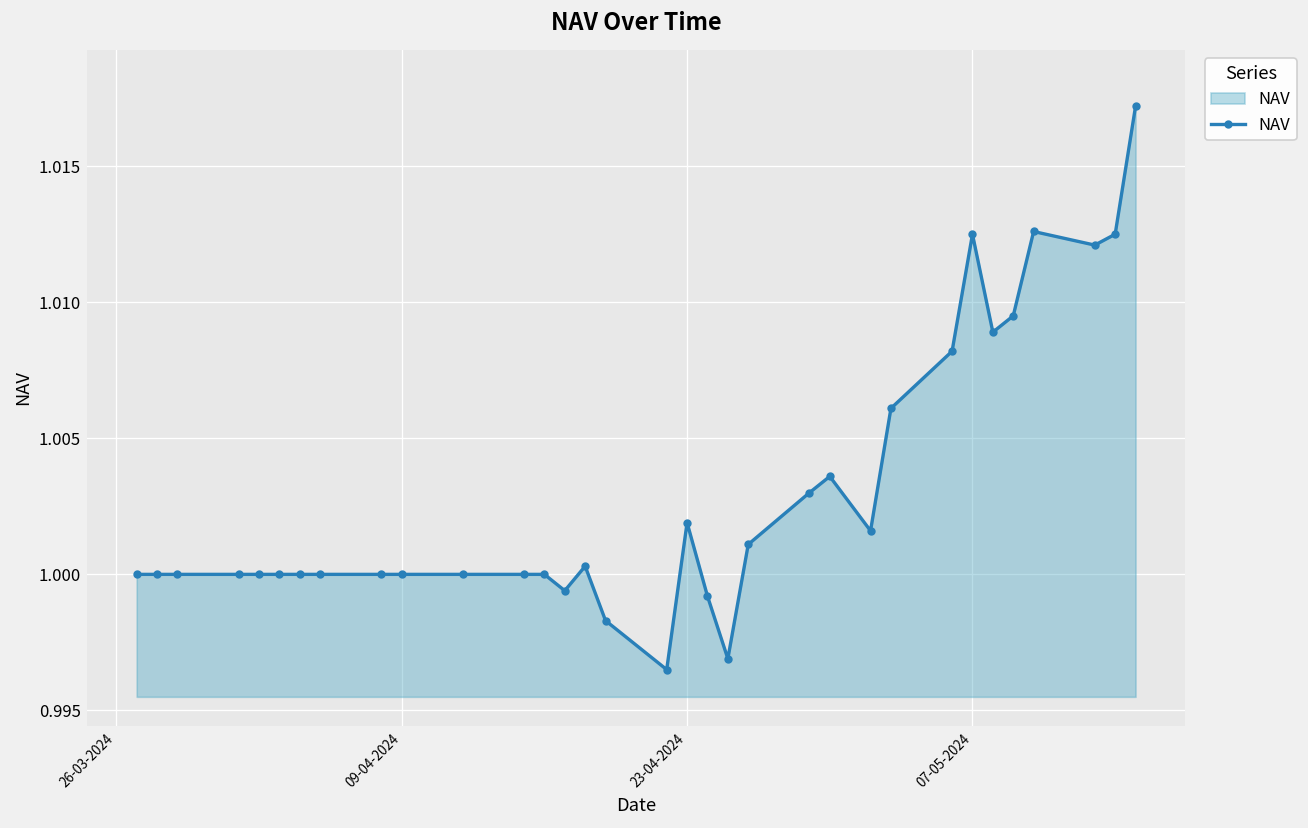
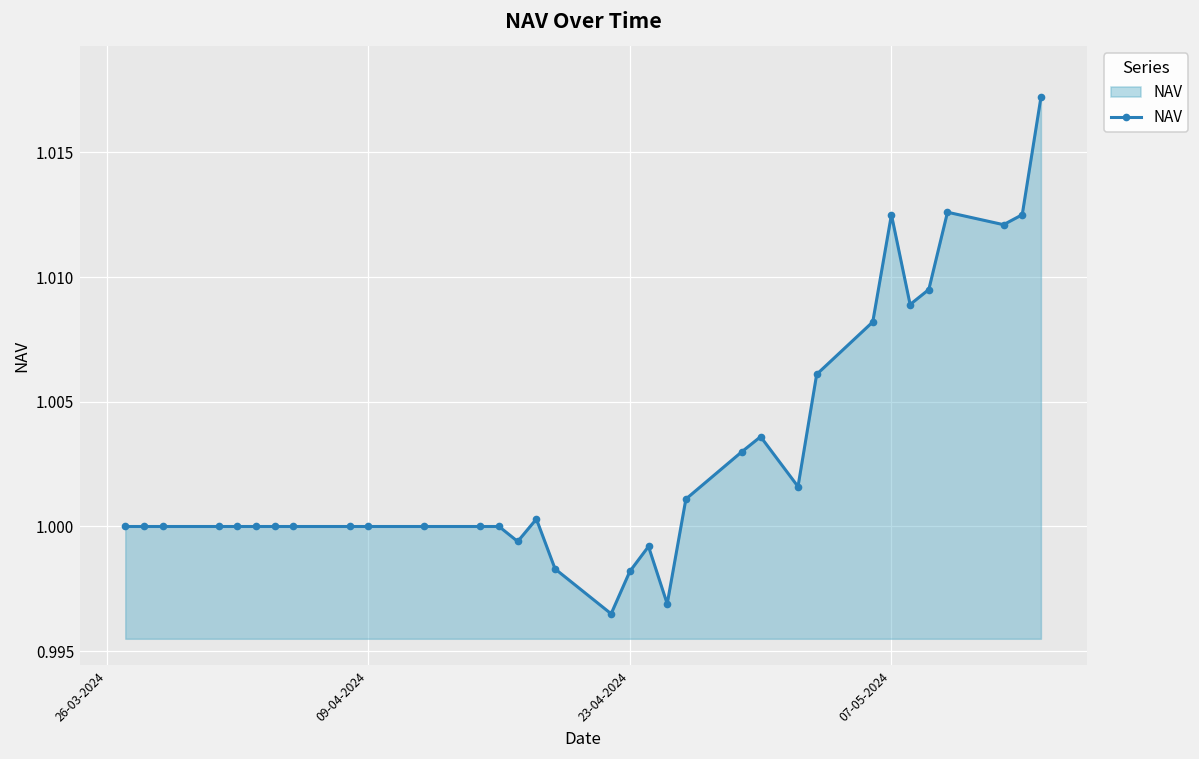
23-04-2024: 1.0019 -> 0.9982
